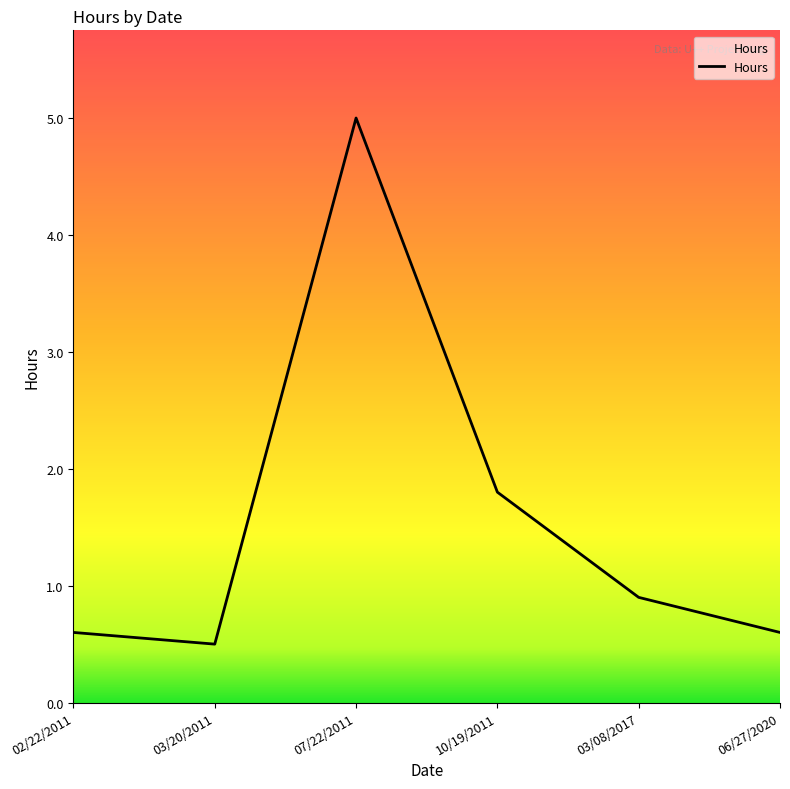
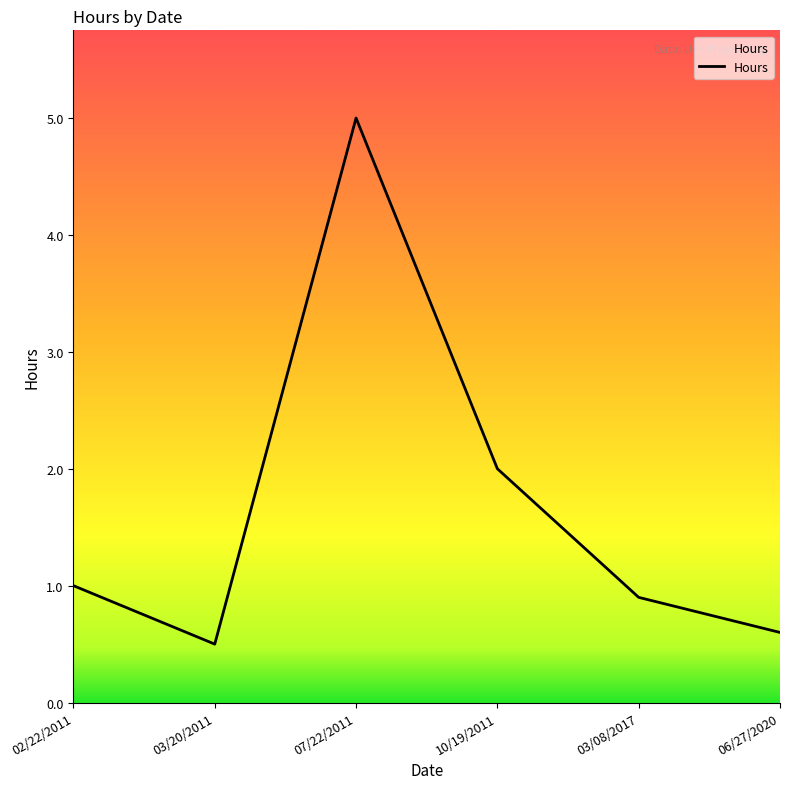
02/22/2011: 0.6 -> 1.0
10/19/2011: 1.8 -> 2.0
